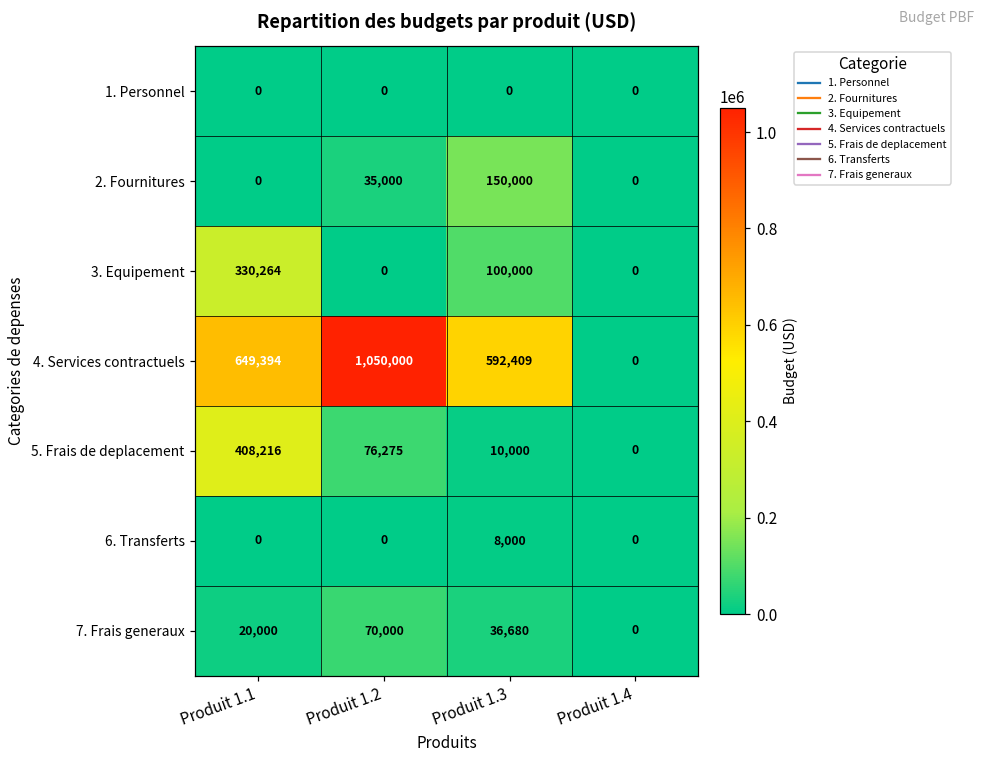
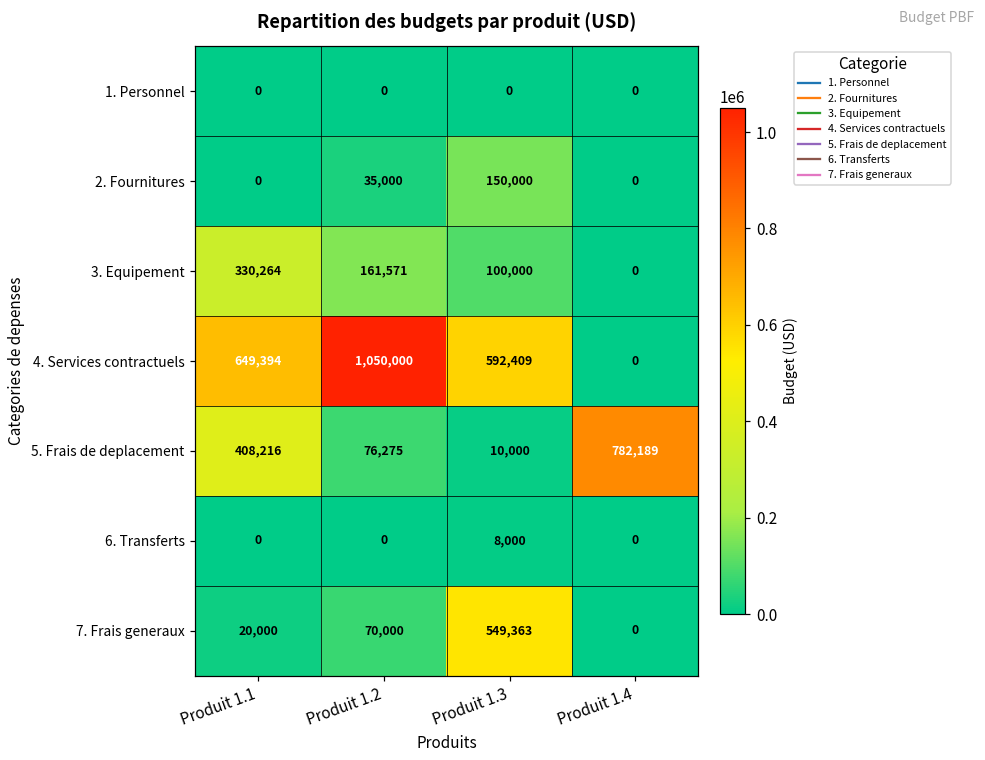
3. Equipement, Produit 1.2: 0 -> 161,571
5. Frais de deplacement, Produit 1.4: 0 -> 782,189
7. Frais generaux, Produit 1.3: 36,680 -> 549,363
